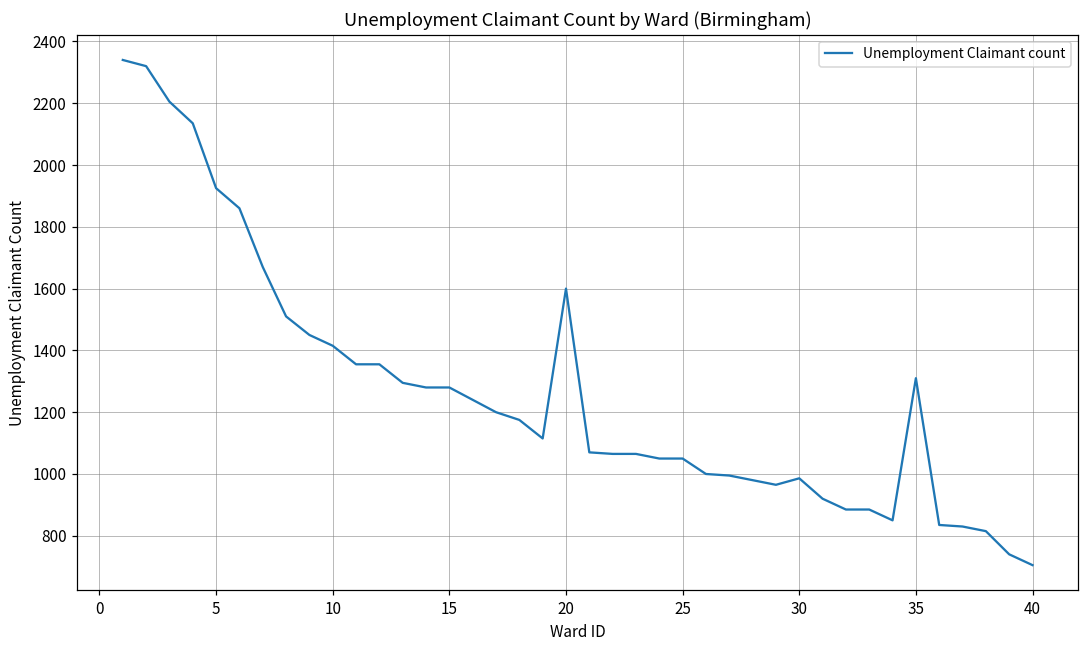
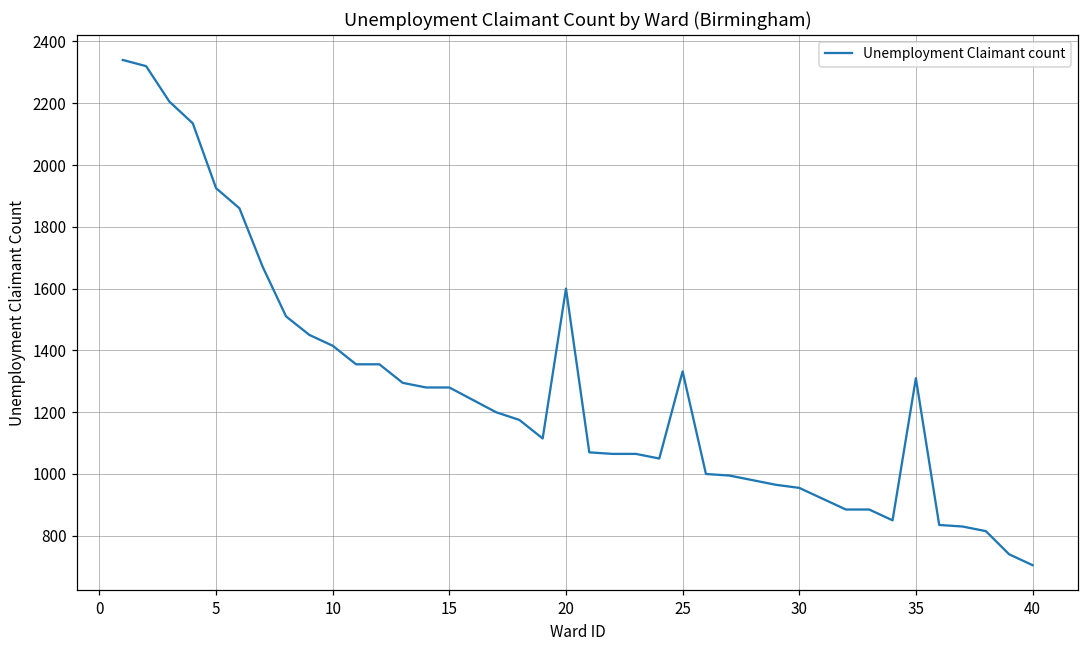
25: 1050 -> 1330
30: 990 -> 960
